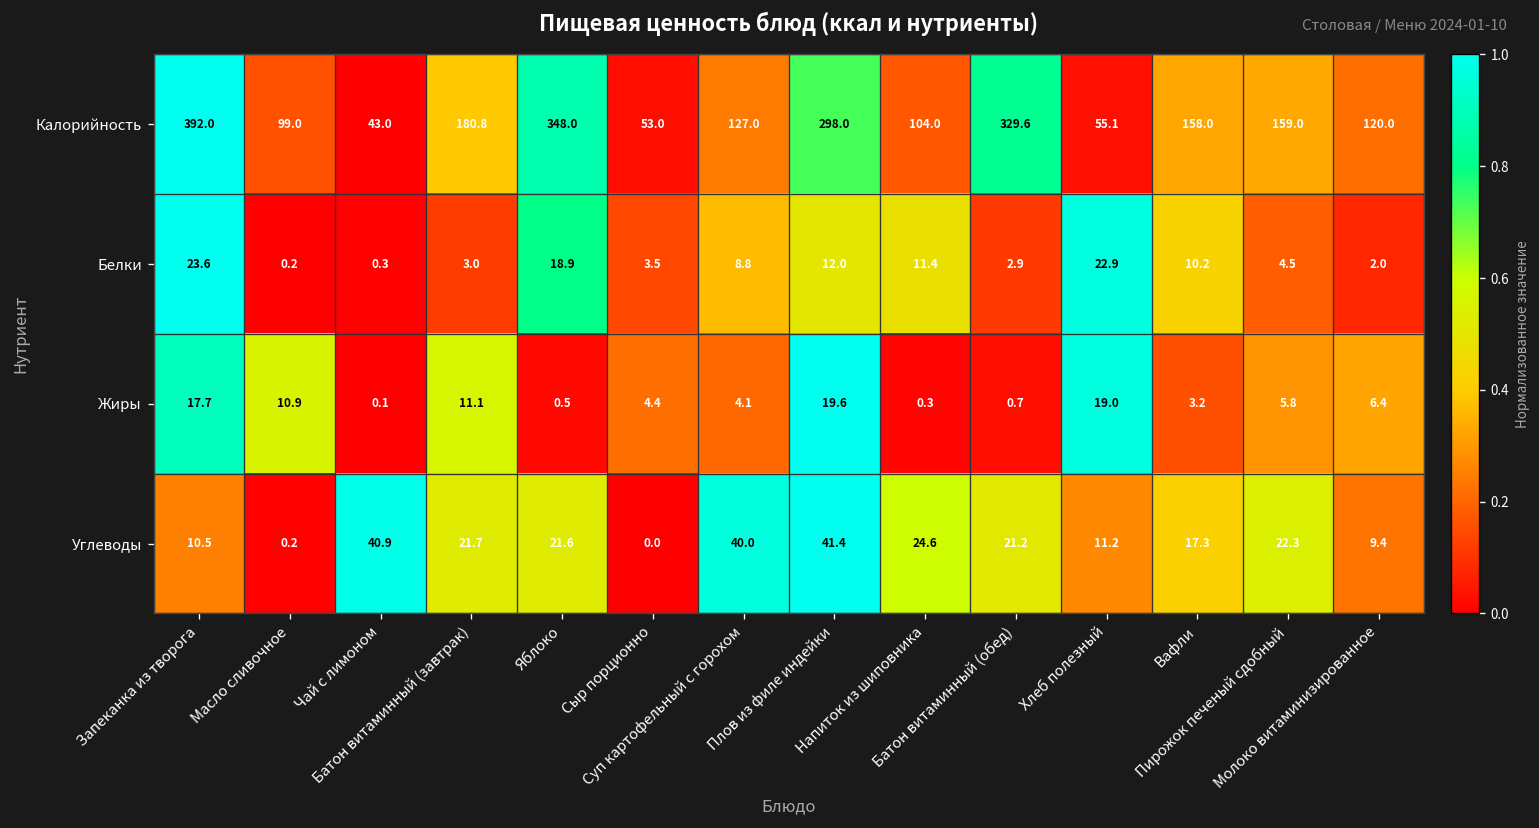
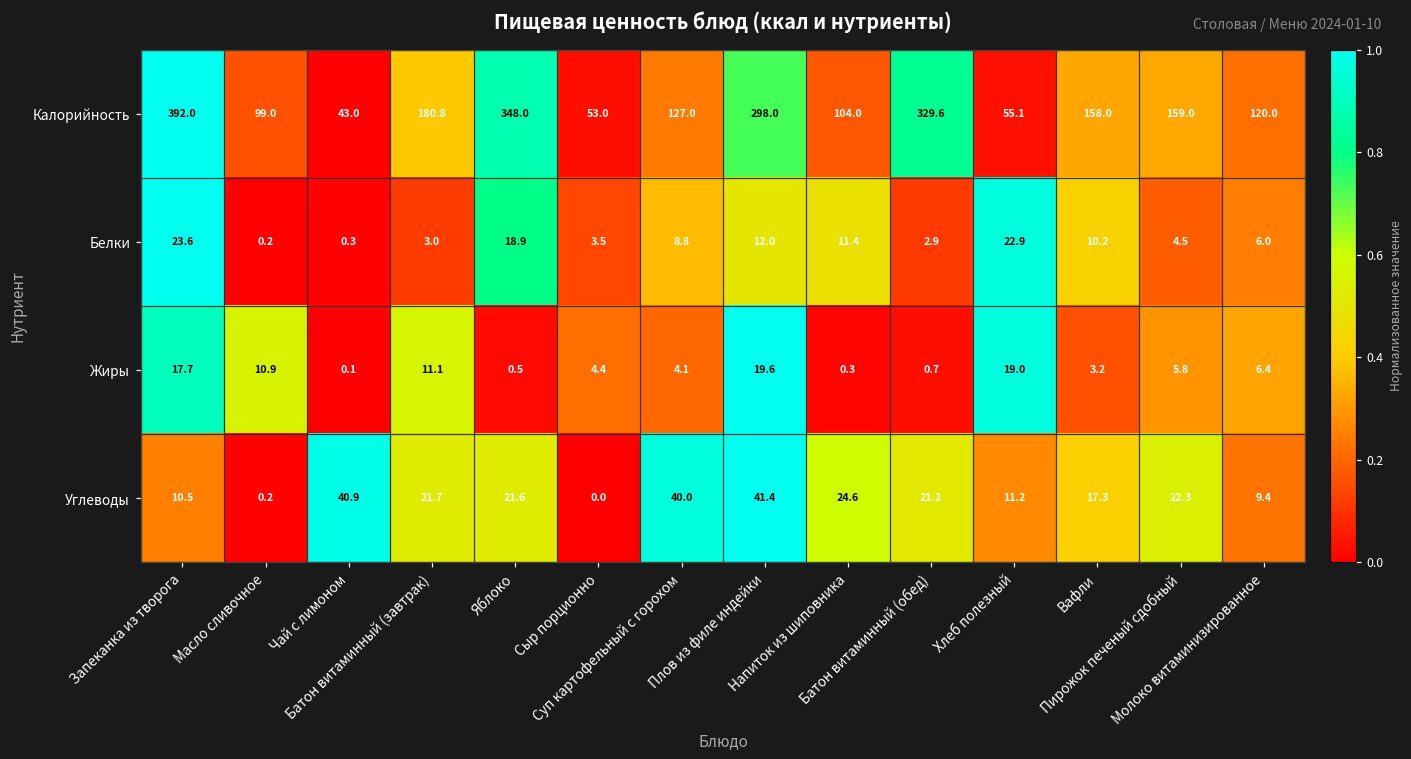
Белки, Молоко витаминизированное: 2.0 -> 6.0
